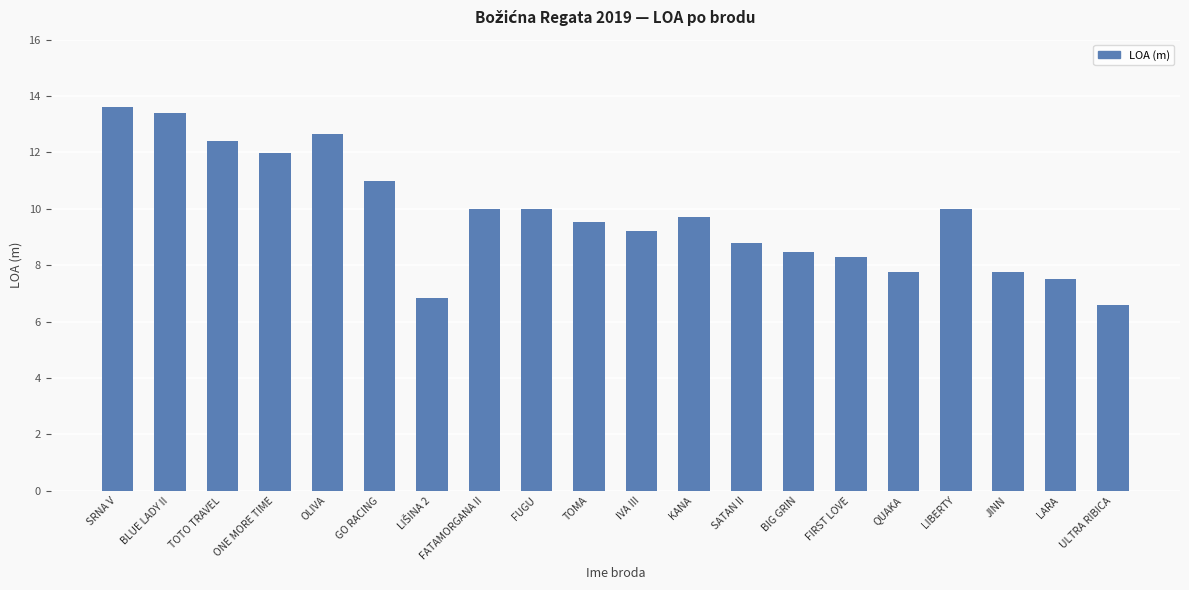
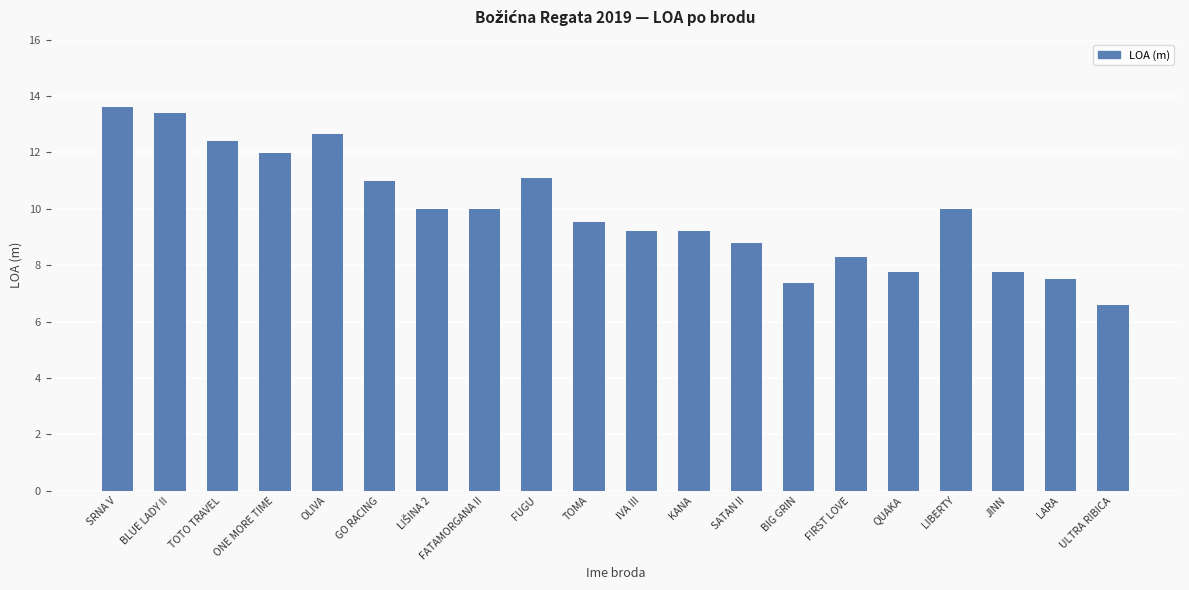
LIŠINA 2: 6.8 -> 10.0
FUGU: 10.0 -> 11.1
KANA: 9.7 -> 9.2
BIG GRIN: 8.5 -> 7.4
